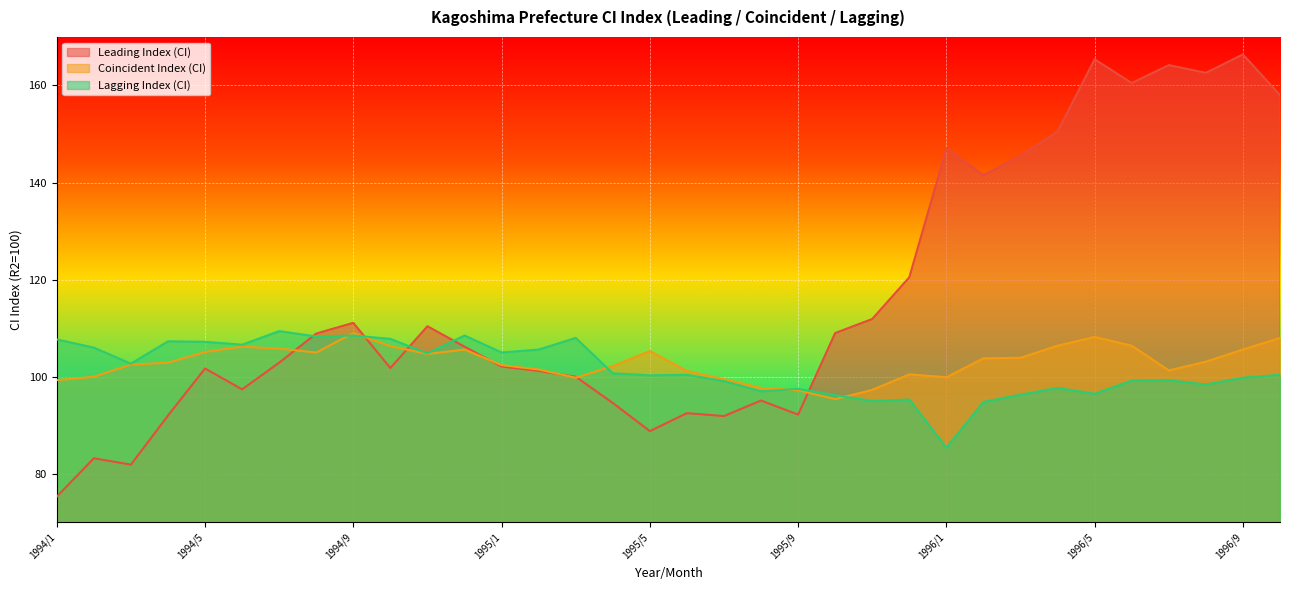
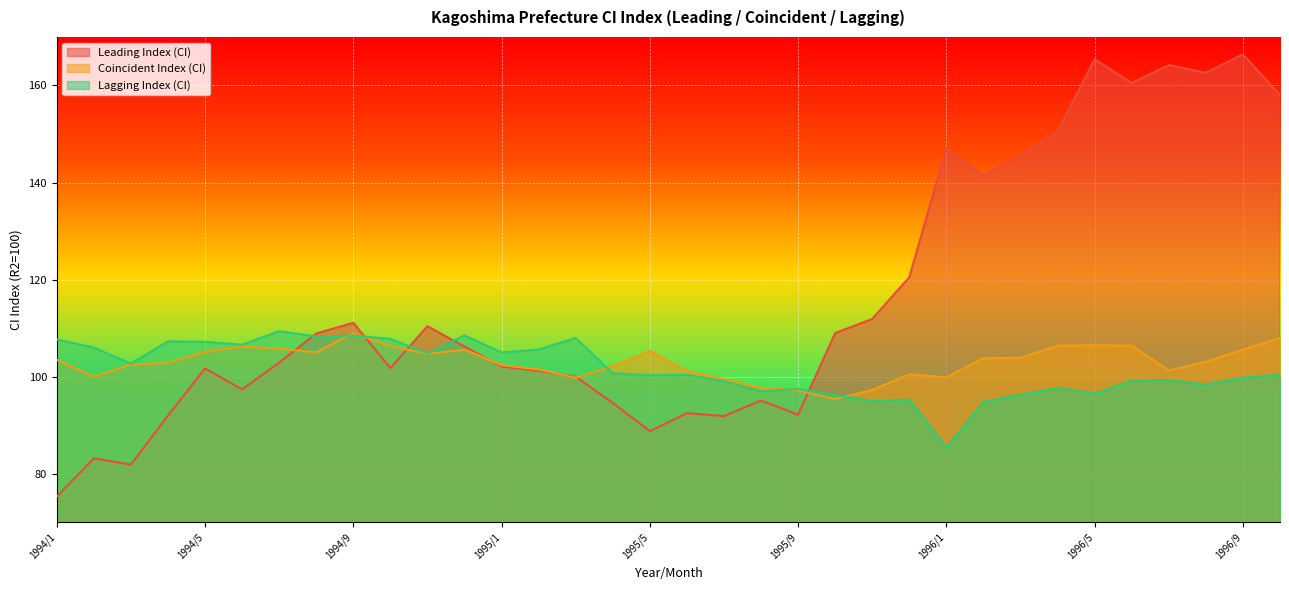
Coincident Index (CI), 1994/1: 99 -> 104
Coincident Index (CI), 1996/5: 108 -> 107
